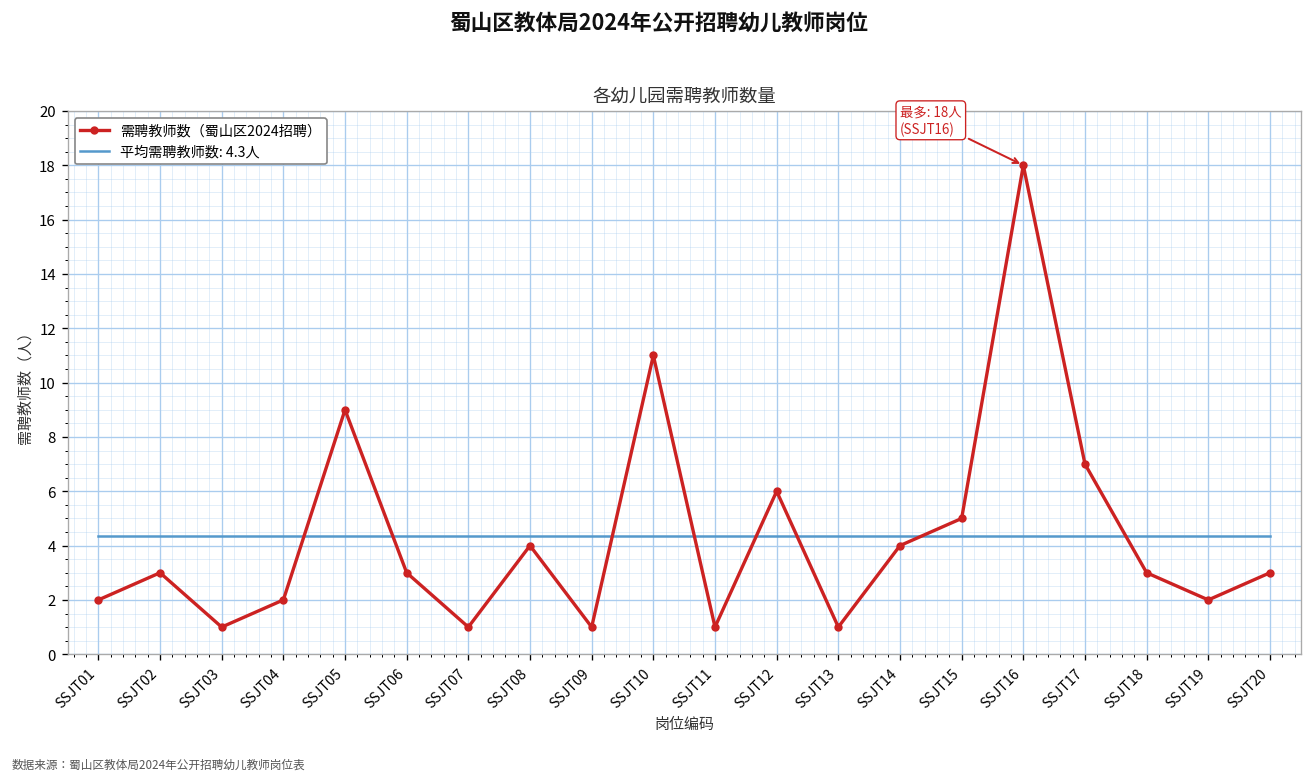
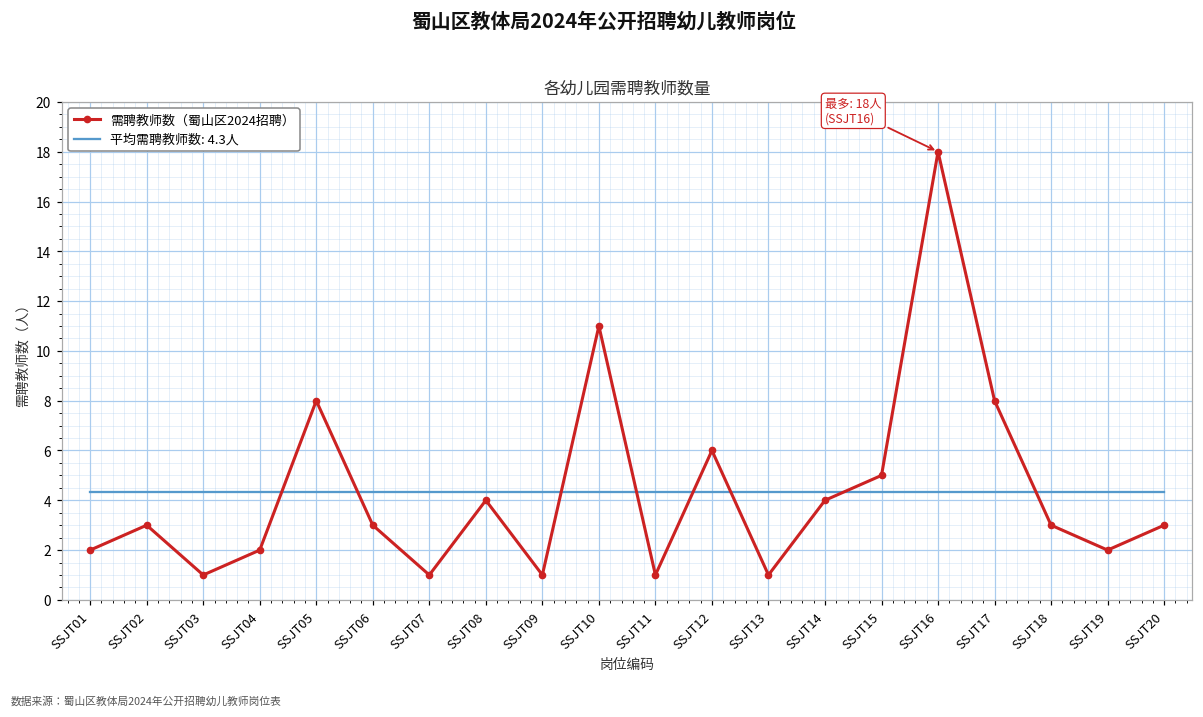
需聘教师数（蜀山区2024招聘）, SSJT05: 9 -> 8
需聘教师数（蜀山区2024招聘）, SSJT17: 7 -> 8
